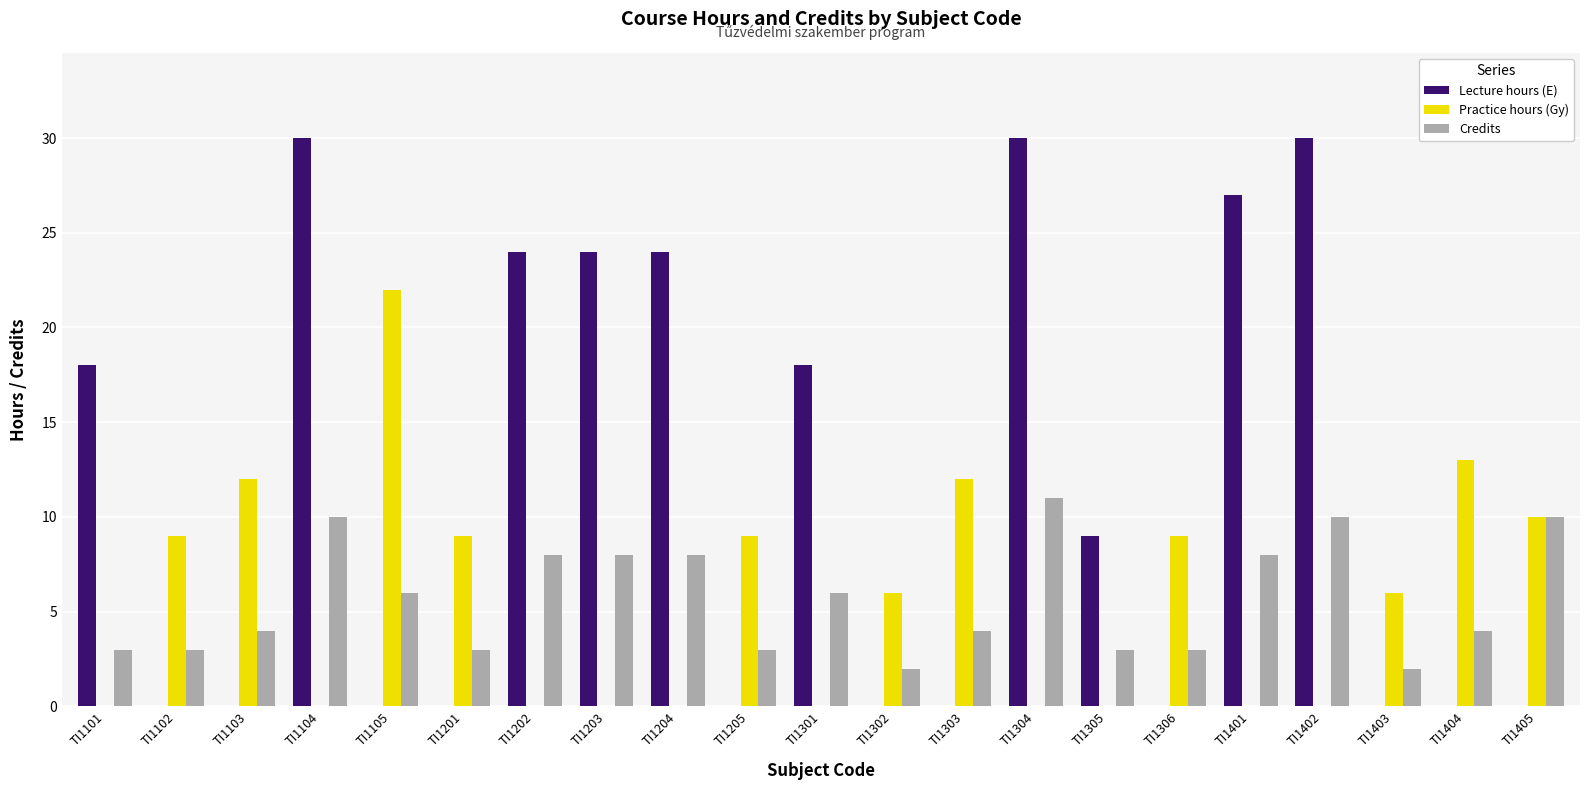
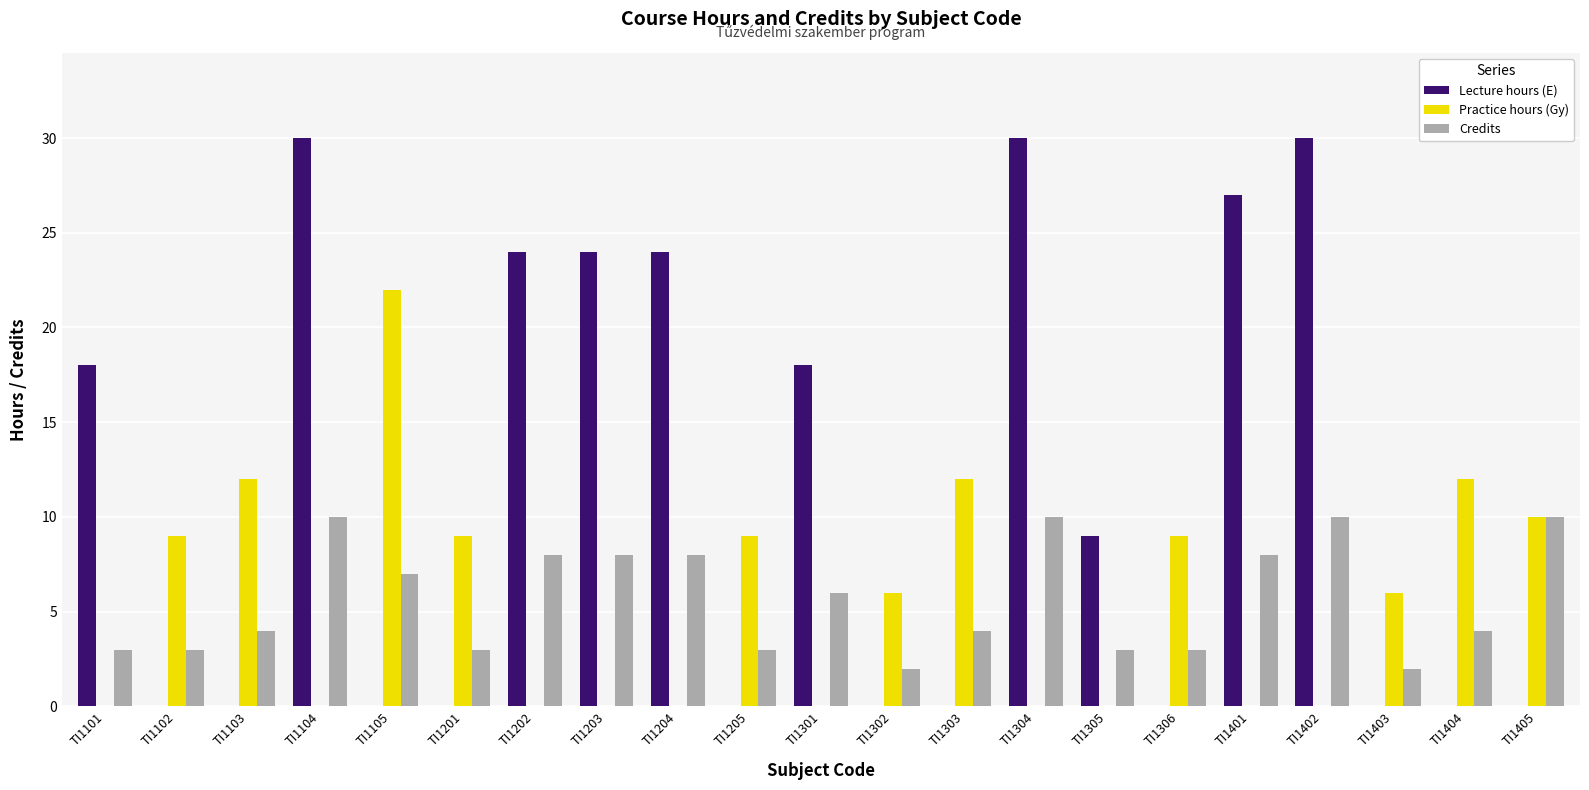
Credits, TI1105: 6 -> 7
Credits, TI1304: 11 -> 10
Practice hours (Gy), TI1404: 13 -> 12
